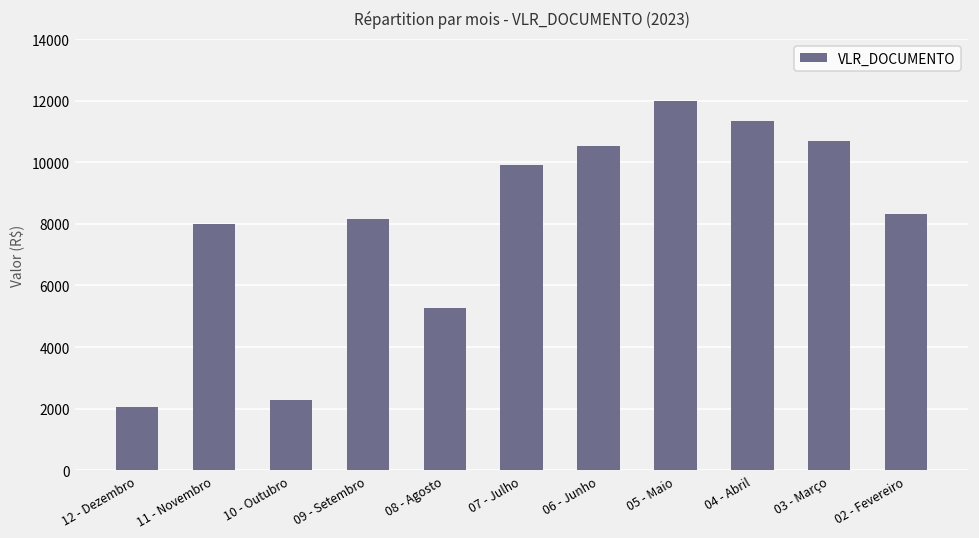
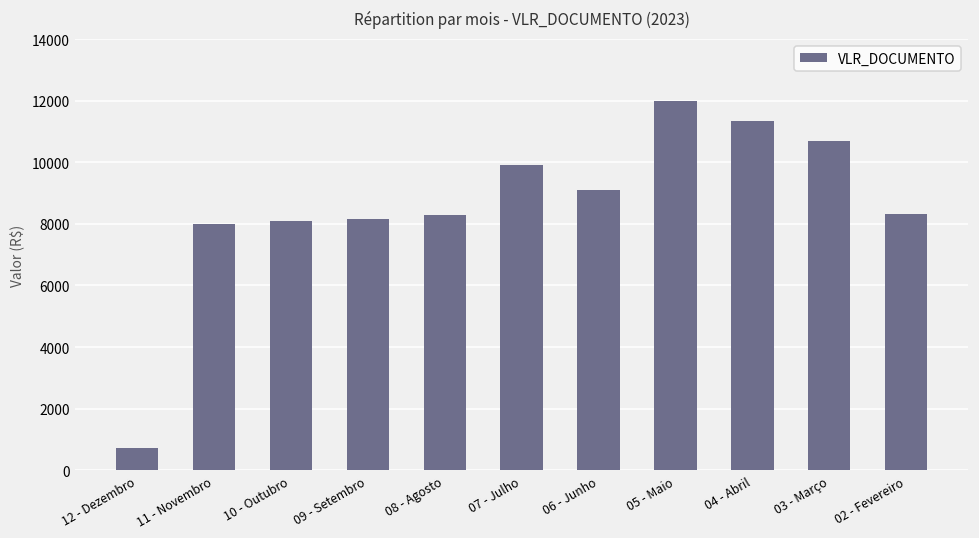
12 - Dezembro: 2100 -> 700
10 - Outubro: 2300 -> 8100
08 - Agosto: 5300 -> 8300
06 - Junho: 10500 -> 9100
